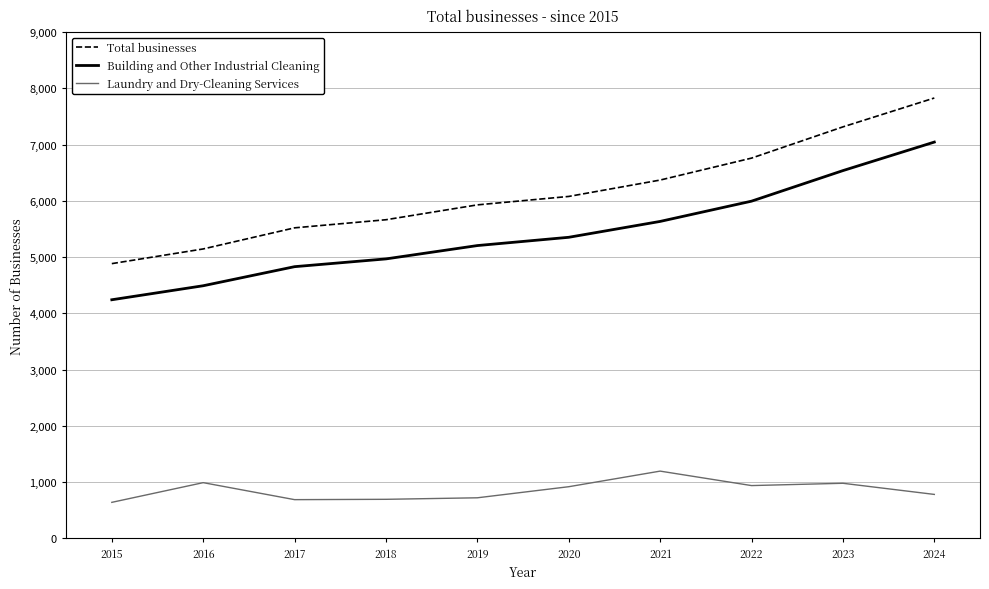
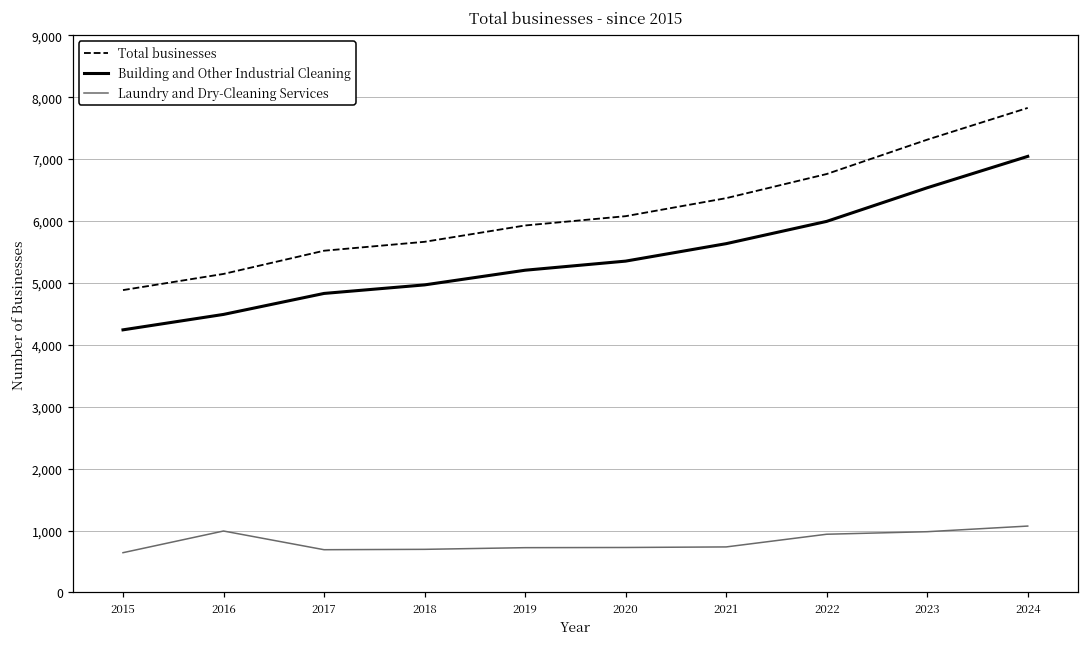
Laundry and Dry-Cleaning Services, 2020: 900 -> 700
Laundry and Dry-Cleaning Services, 2021: 1,200 -> 700
Laundry and Dry-Cleaning Services, 2024: 800 -> 1,100
